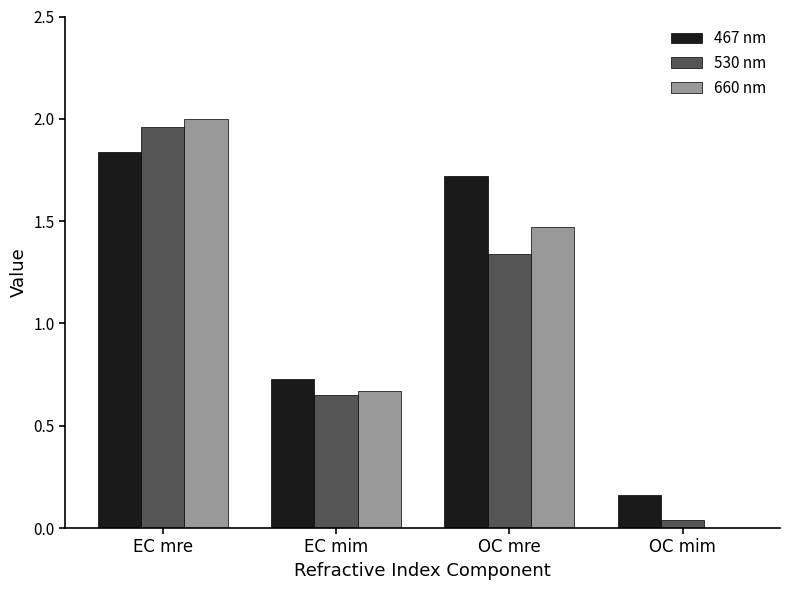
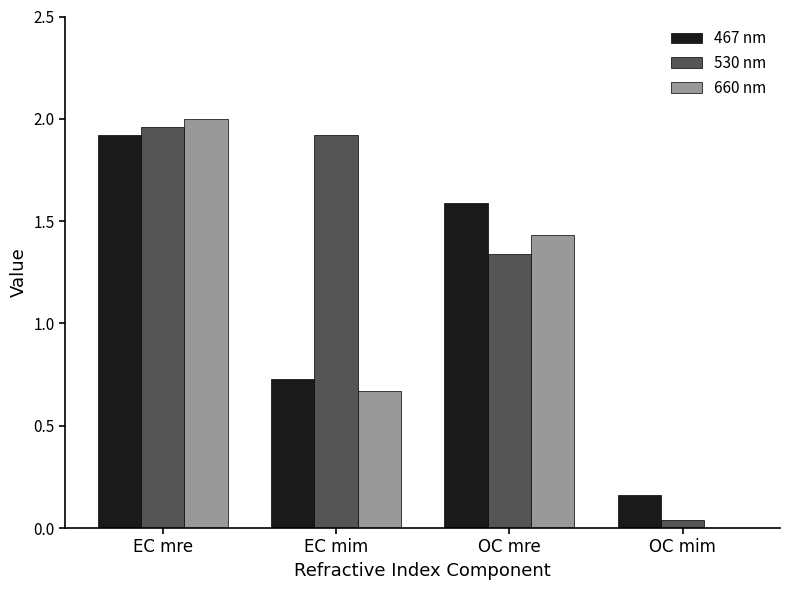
467 nm, EC mre: 1.84 -> 1.92
530 nm, EC mim: 0.65 -> 1.92
467 nm, OC mre: 1.72 -> 1.59
660 nm, OC mre: 1.47 -> 1.43
